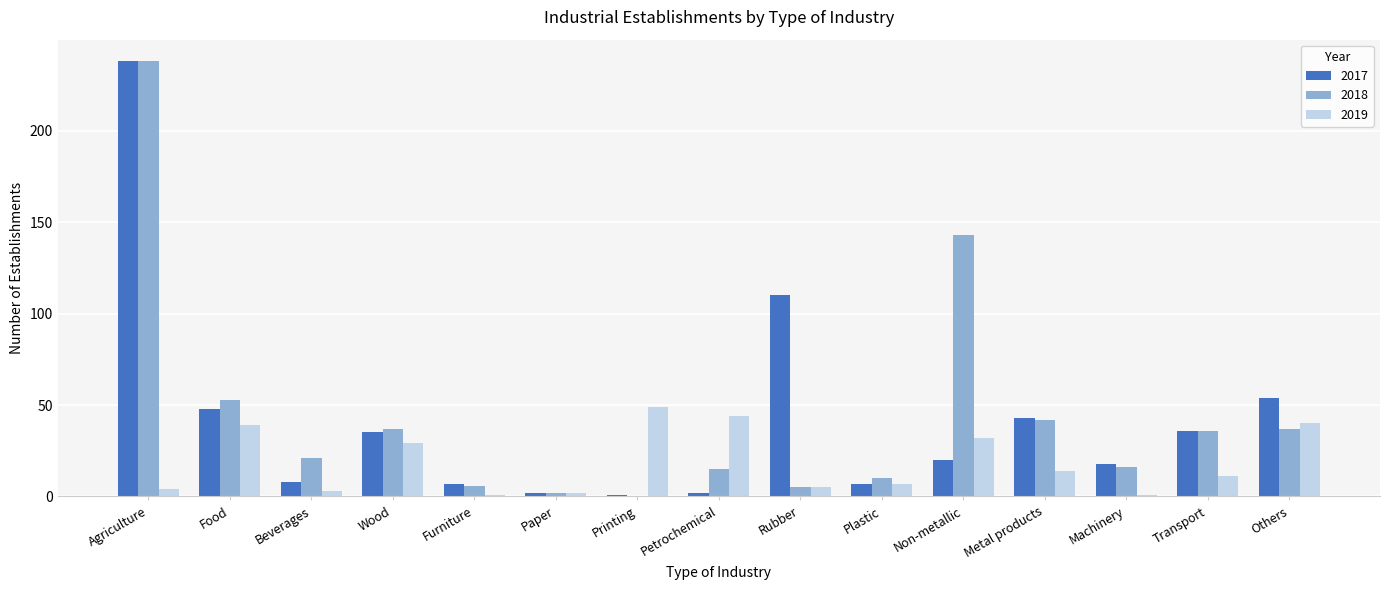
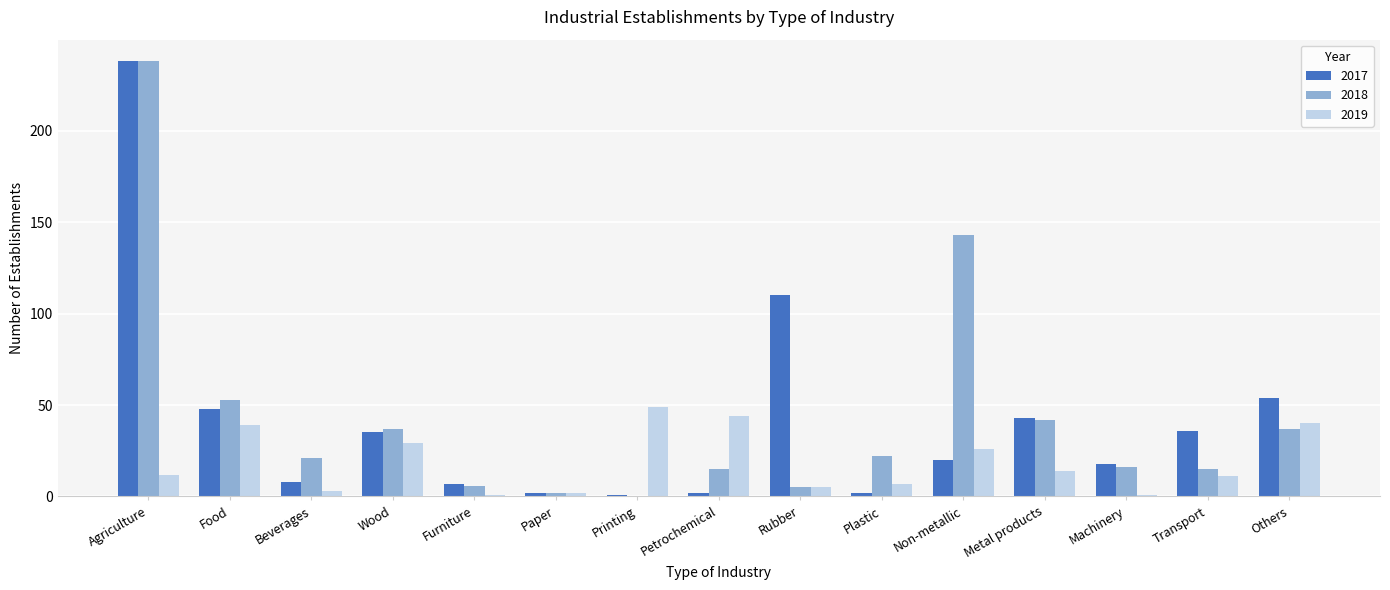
2019, Agriculture: 4 -> 12
2017, Plastic: 7 -> 2
2018, Plastic: 10 -> 22
2019, Non-metallic: 32 -> 26
2018, Transport: 36 -> 15
